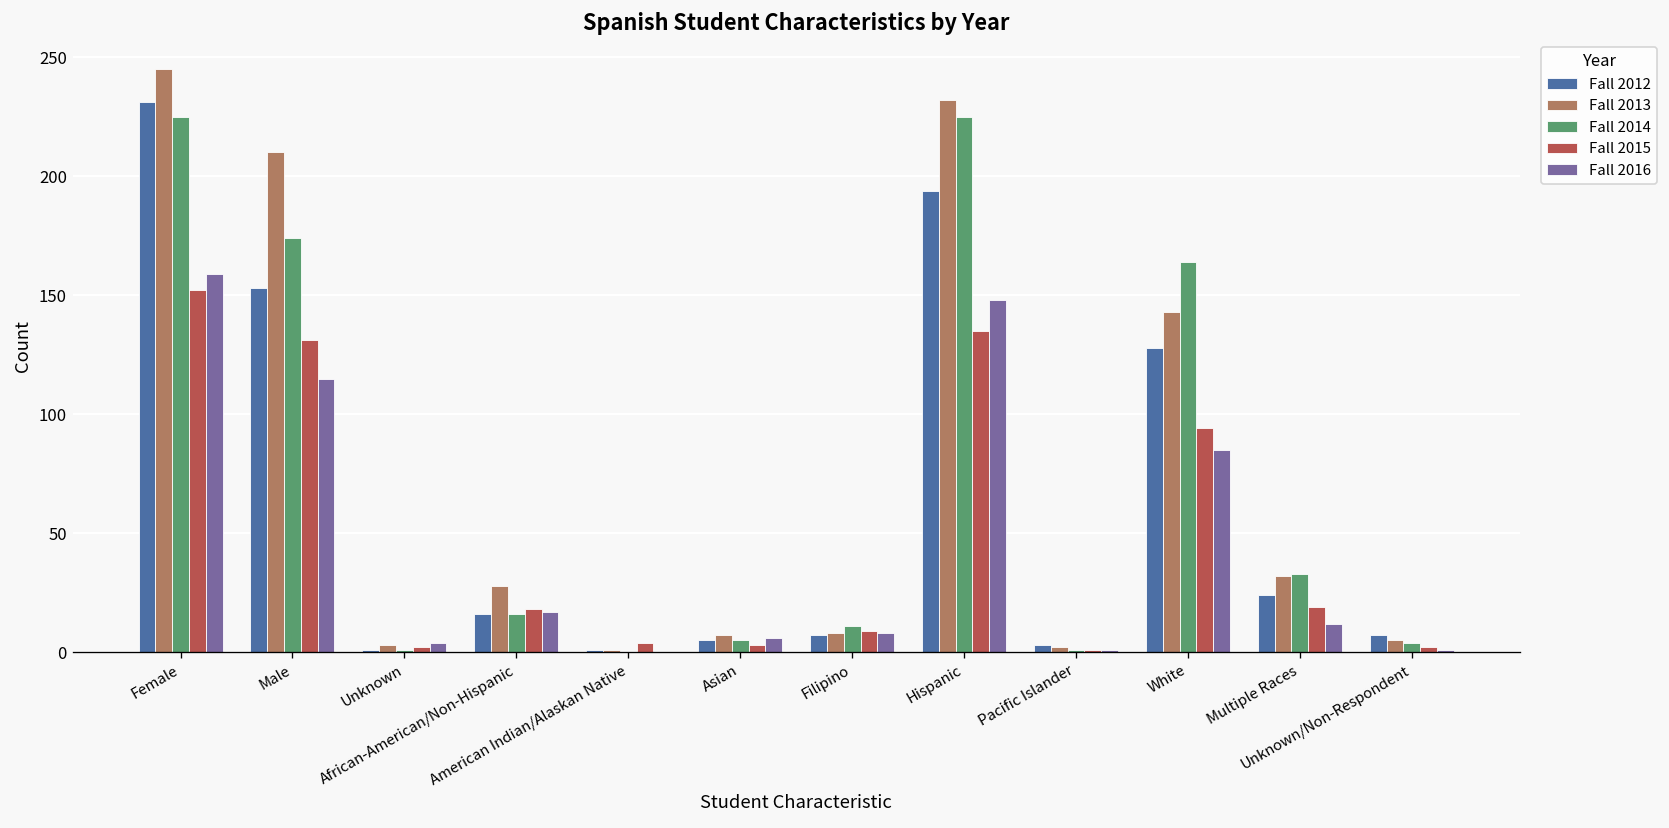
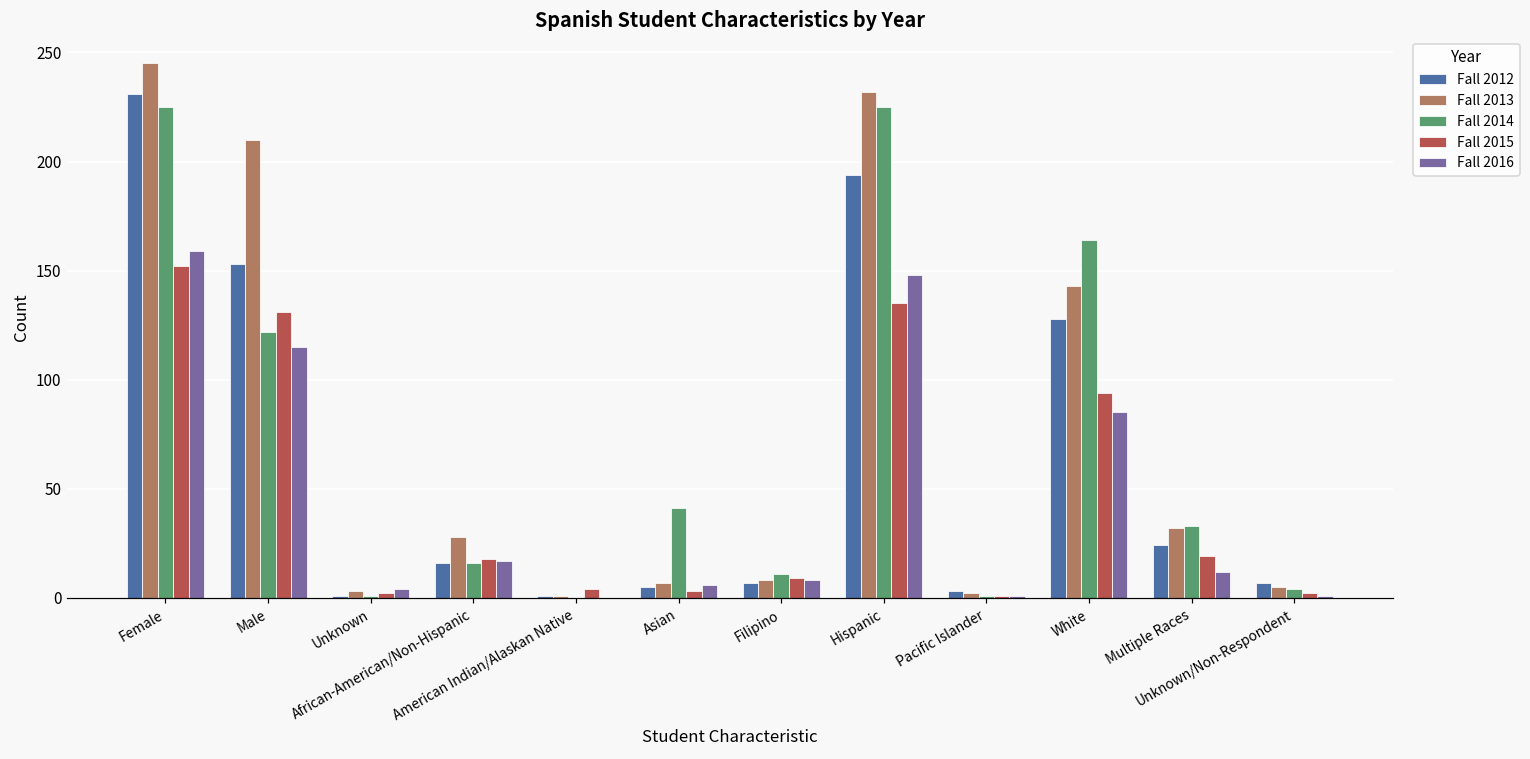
Fall 2014, Male: 174 -> 122
Fall 2014, Asian: 5 -> 41
